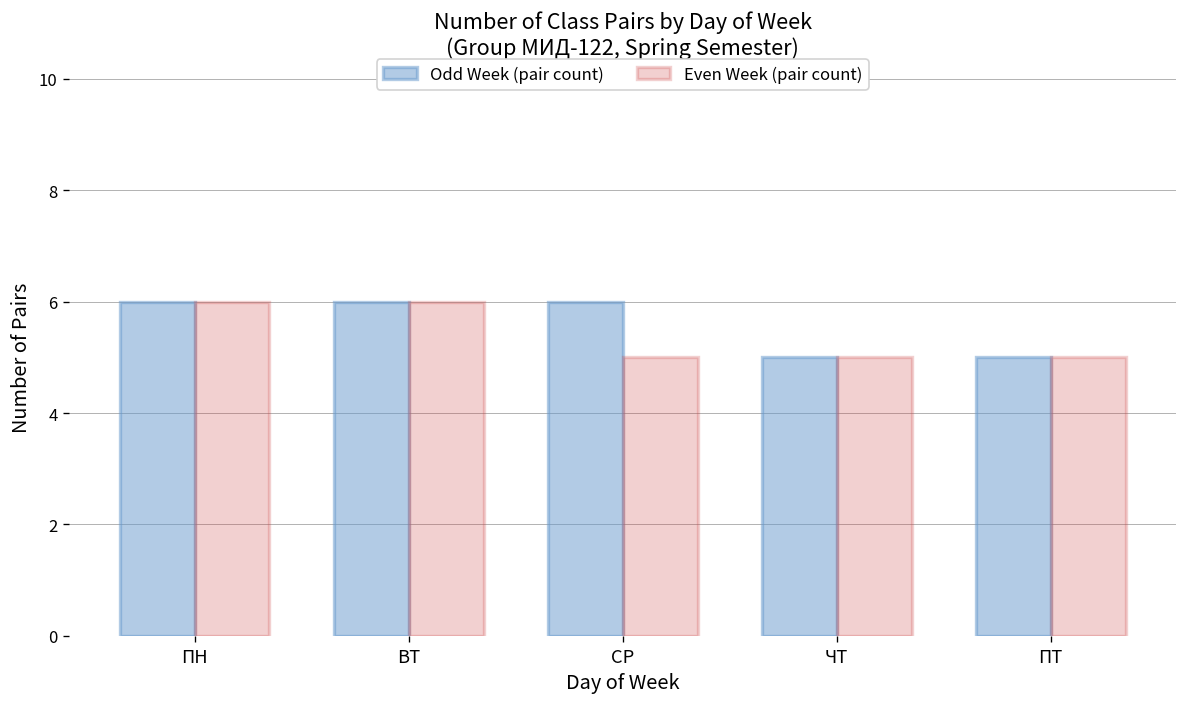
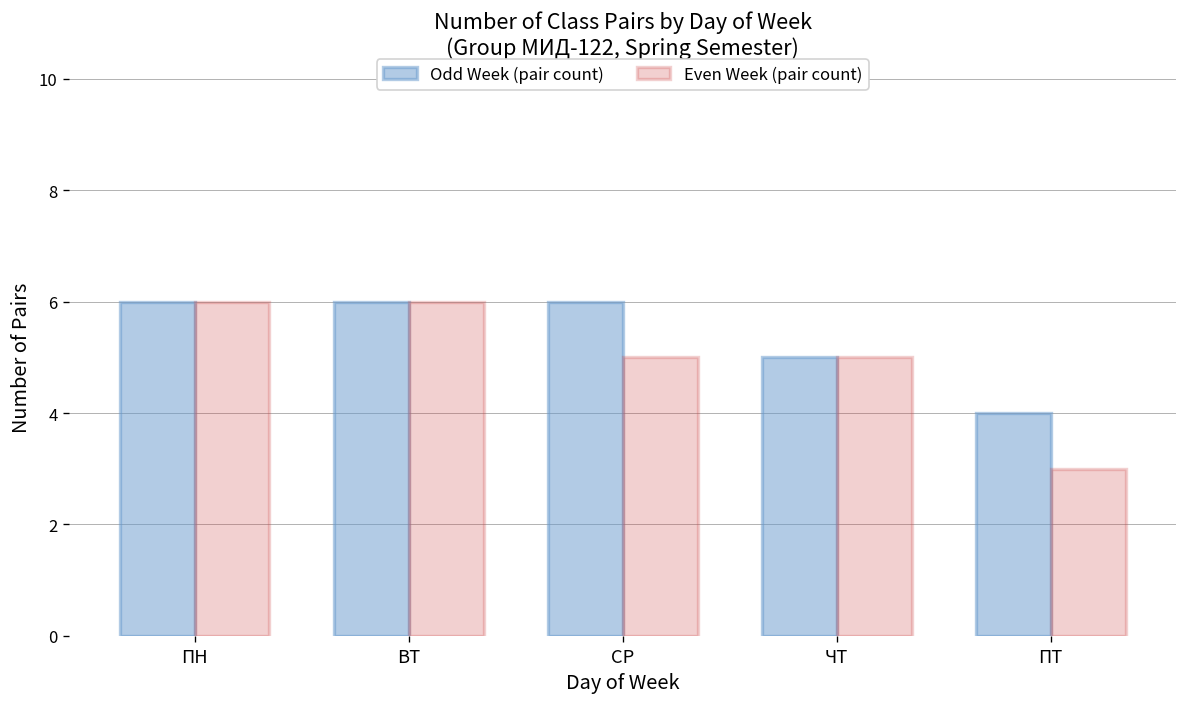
Odd Week (pair count), ПТ: 5 -> 4
Even Week (pair count), ПТ: 5 -> 3
